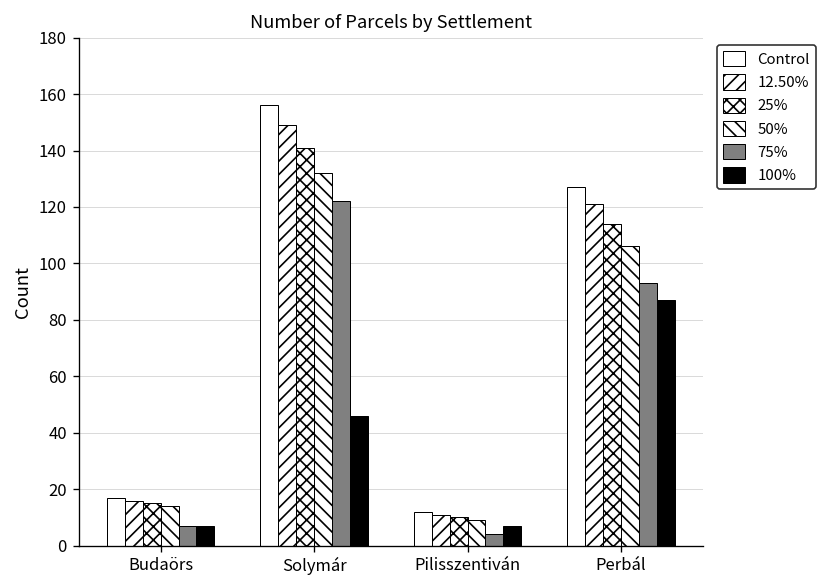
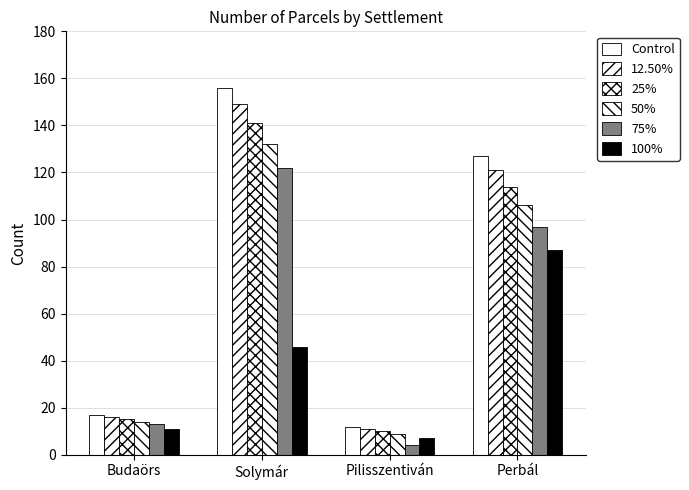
75%, Budaörs: 7 -> 13
100%, Budaörs: 7 -> 11
75%, Perbál: 93 -> 97
